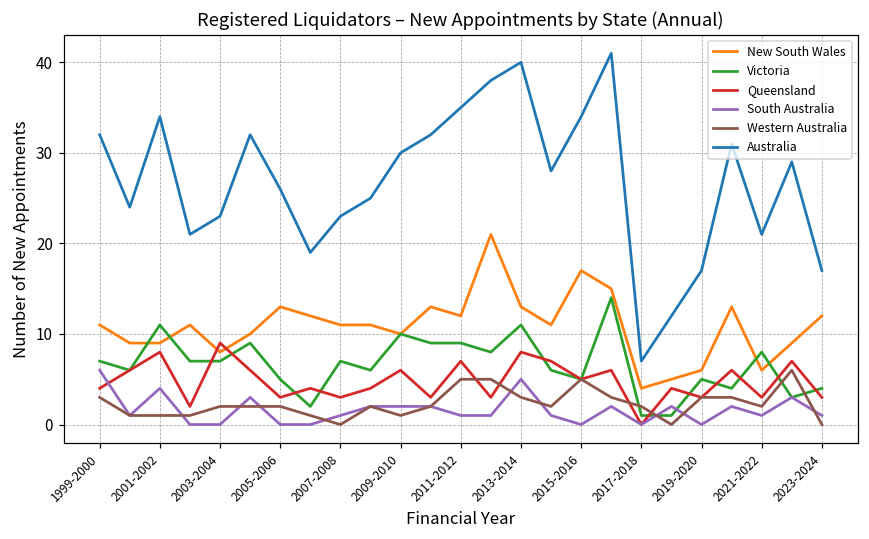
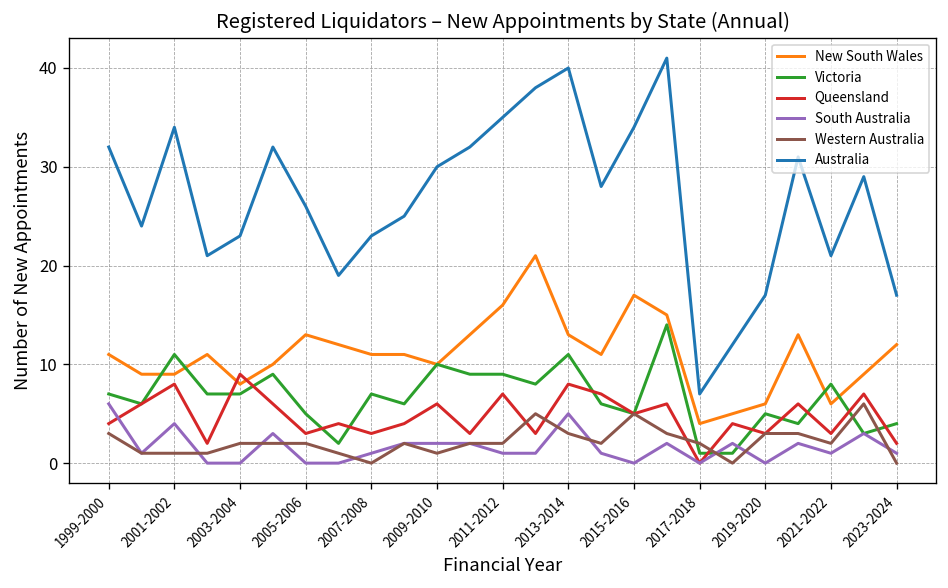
New South Wales, 2011-2012: 12 -> 16
Western Australia, 2011-2012: 5 -> 2
Queensland, 2023-2024: 3 -> 2
